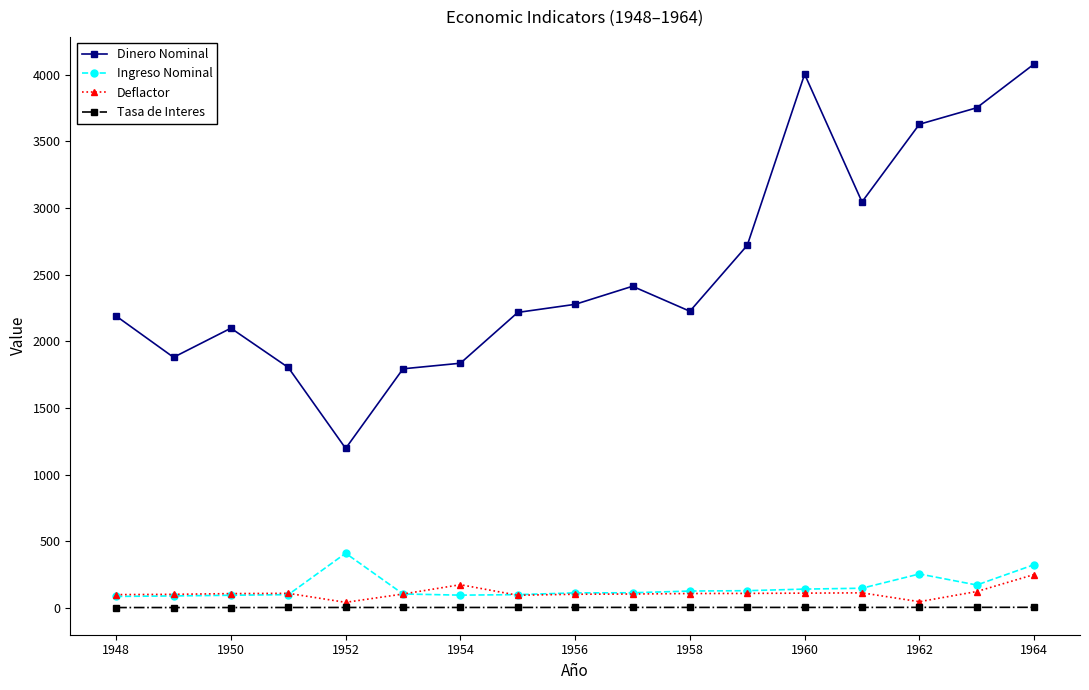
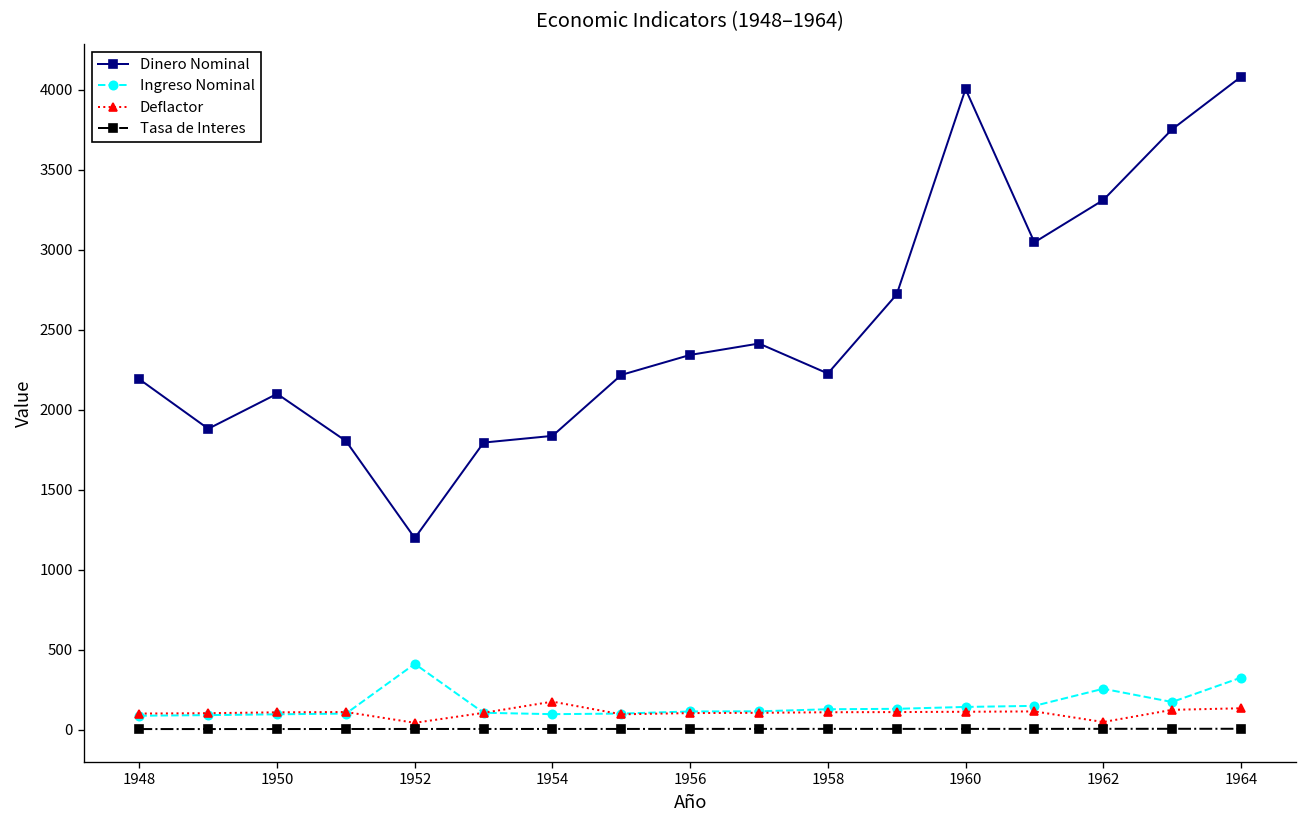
Dinero Nominal, 1956: 2280 -> 2340
Dinero Nominal, 1962: 3630 -> 3310
Deflactor, 1964: 250 -> 130
